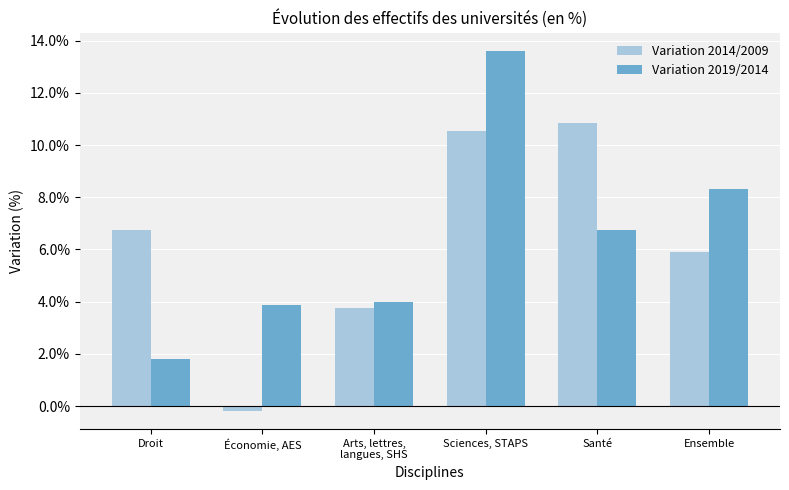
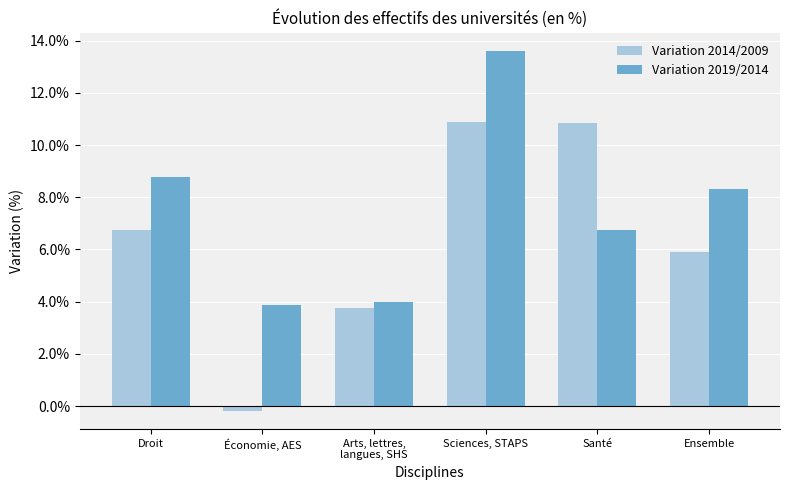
Variation 2019/2014, Droit: 1.8% -> 8.8%
Variation 2014/2009, Sciences, STAPS: 10.5% -> 10.9%
